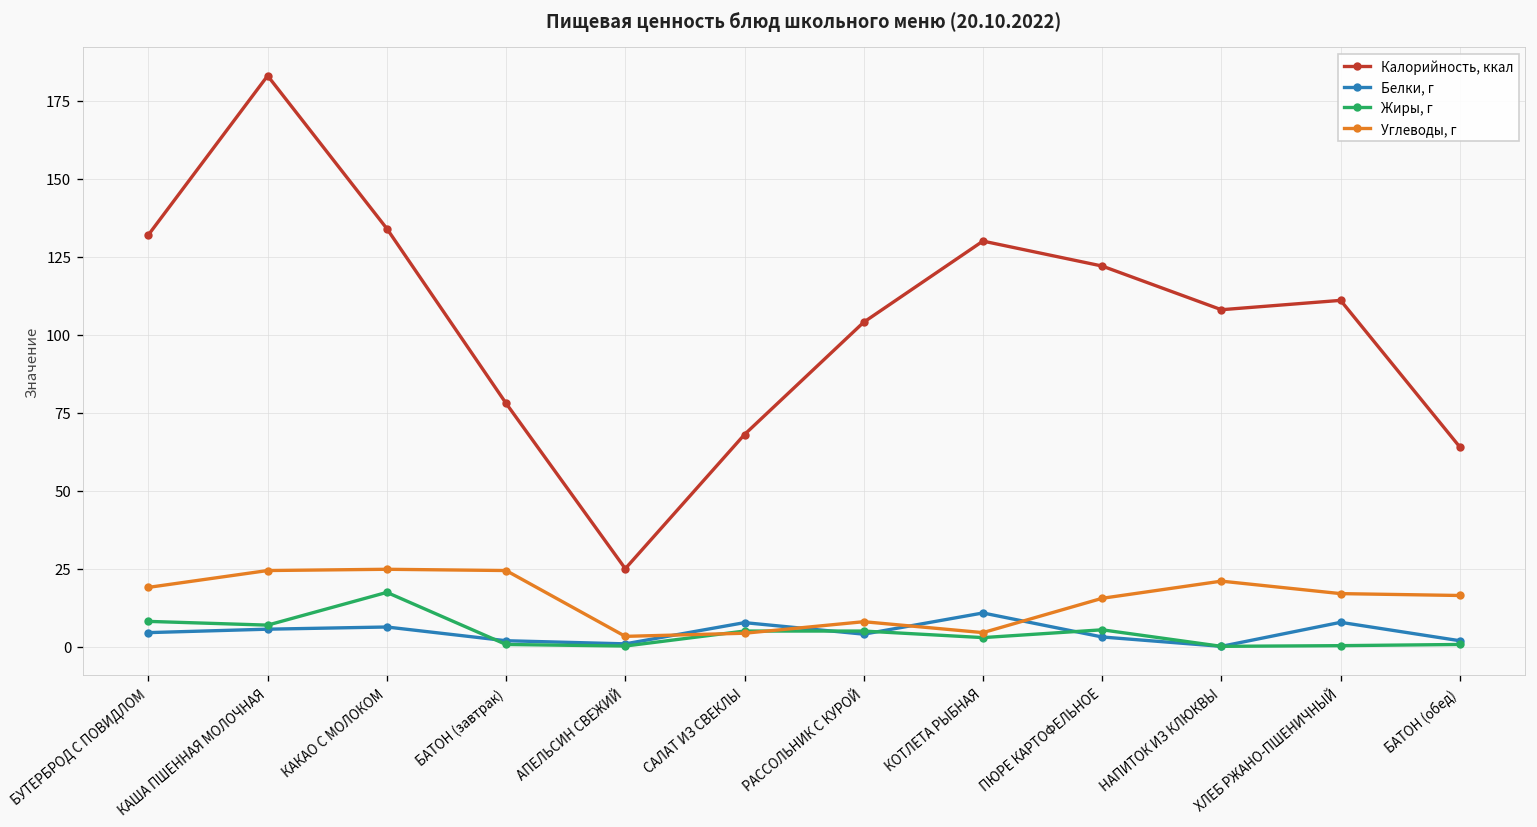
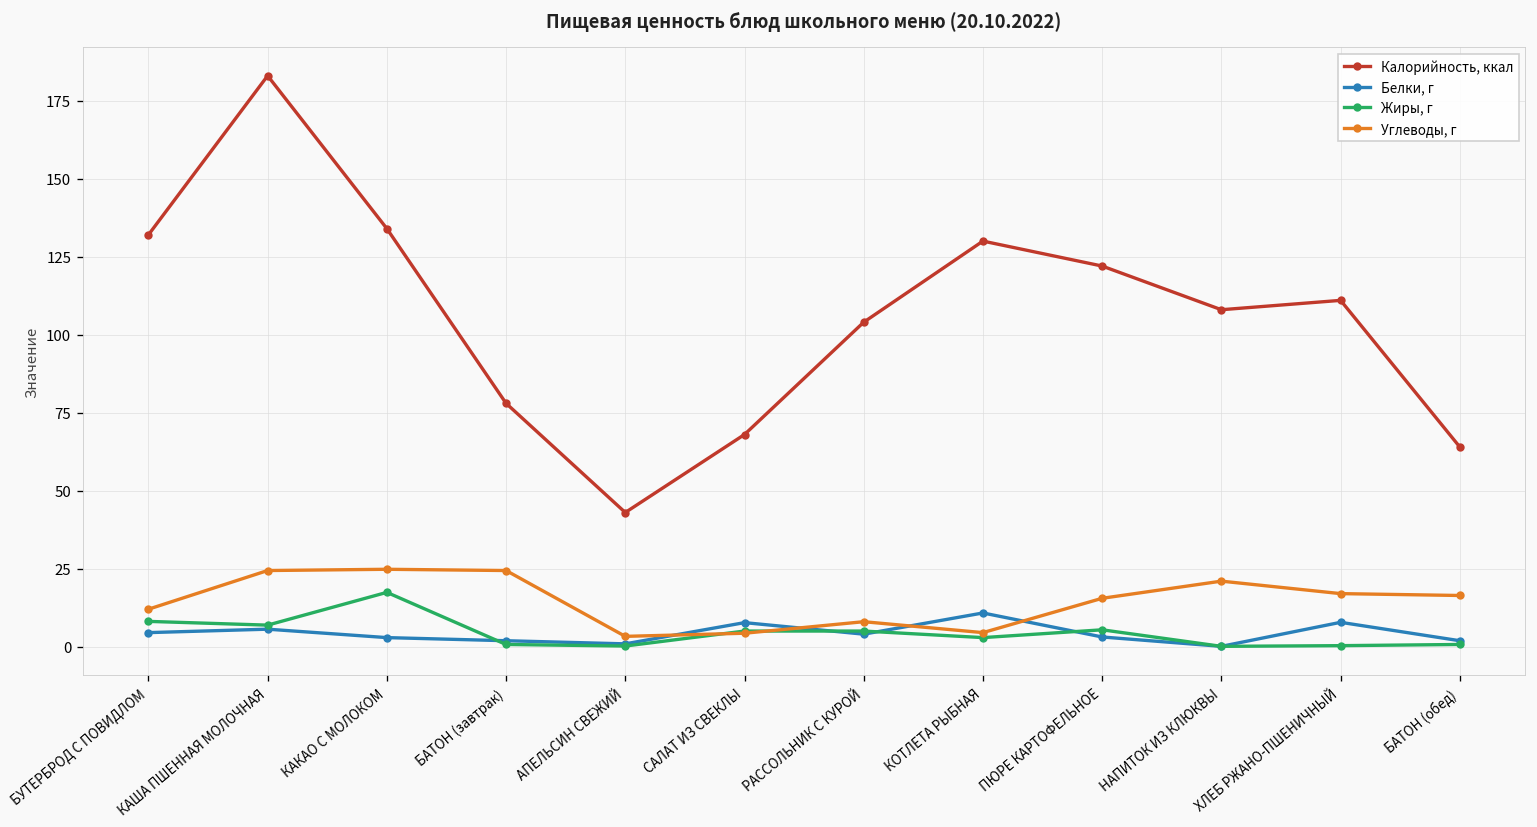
Углеводы, г, БУТЕРБРОД С ПОВИДЛОМ: 19 -> 12
Белки, г, КАКАО С МОЛОКОМ: 6 -> 3
Калорийность, ккал, АПЕЛЬСИН СВЕЖИЙ: 25 -> 43
